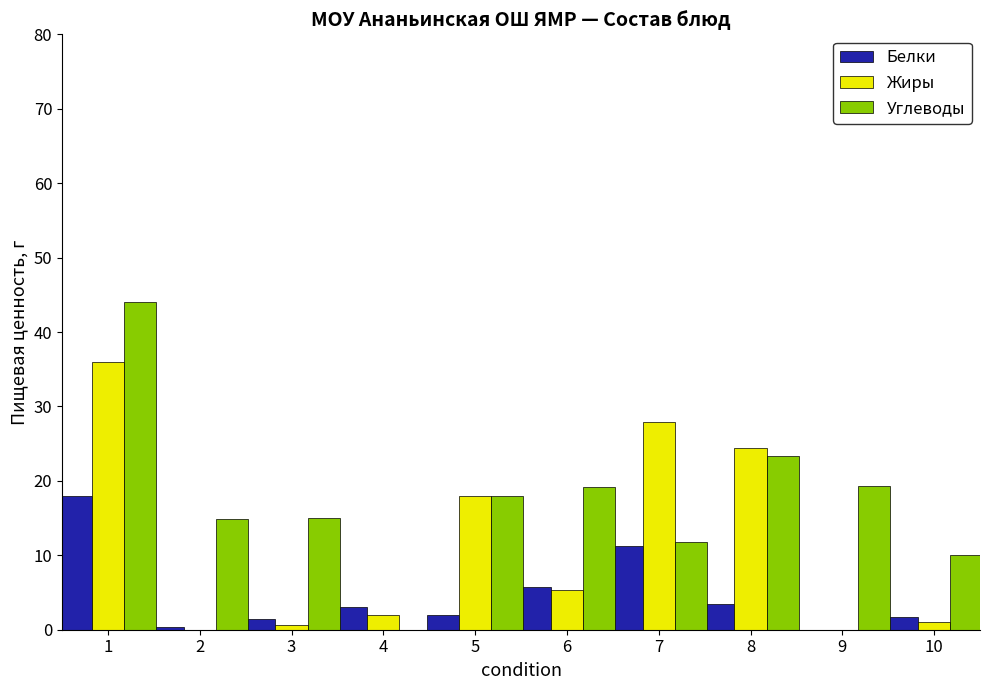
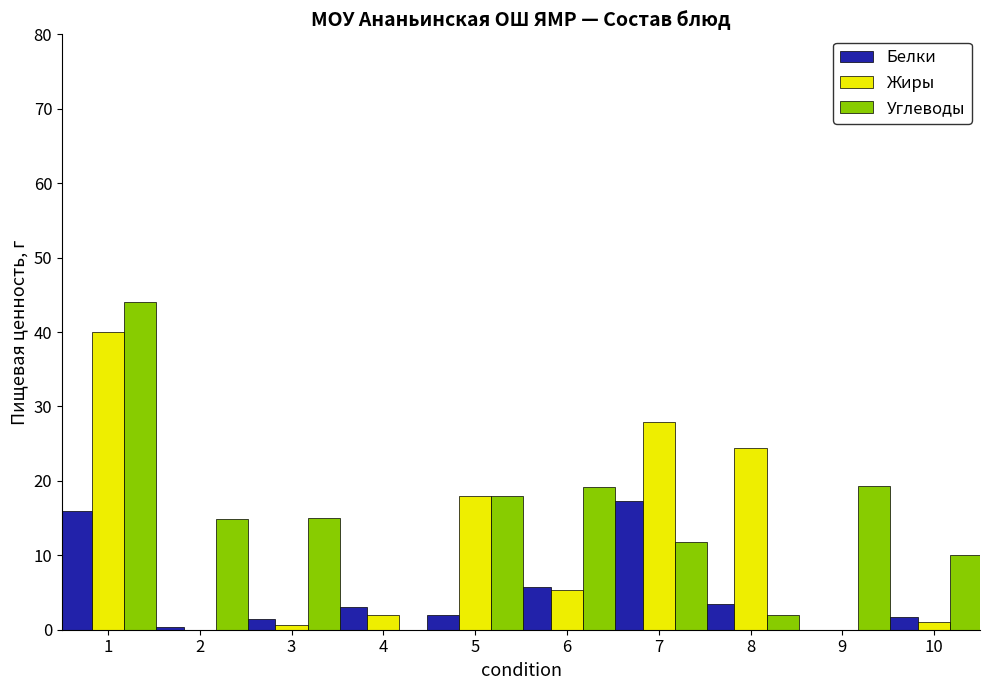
Белки, 1: 18 -> 16
Жиры, 1: 36 -> 40
Белки, 7: 11 -> 17
Углеводы, 8: 23 -> 2
